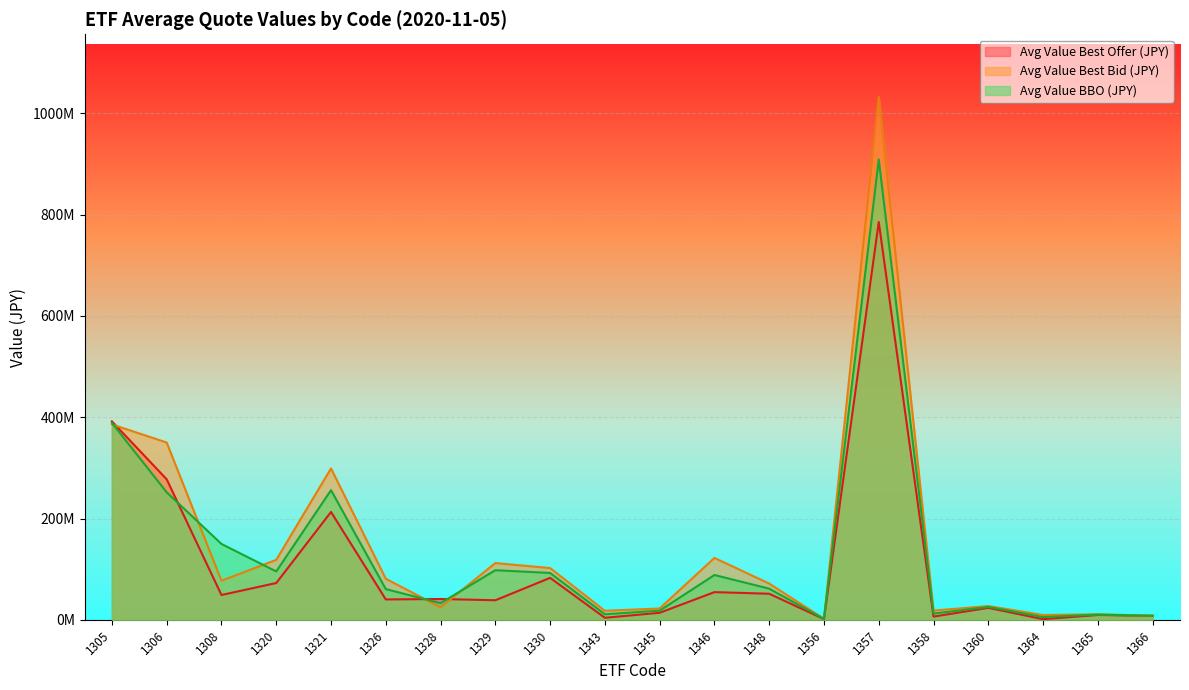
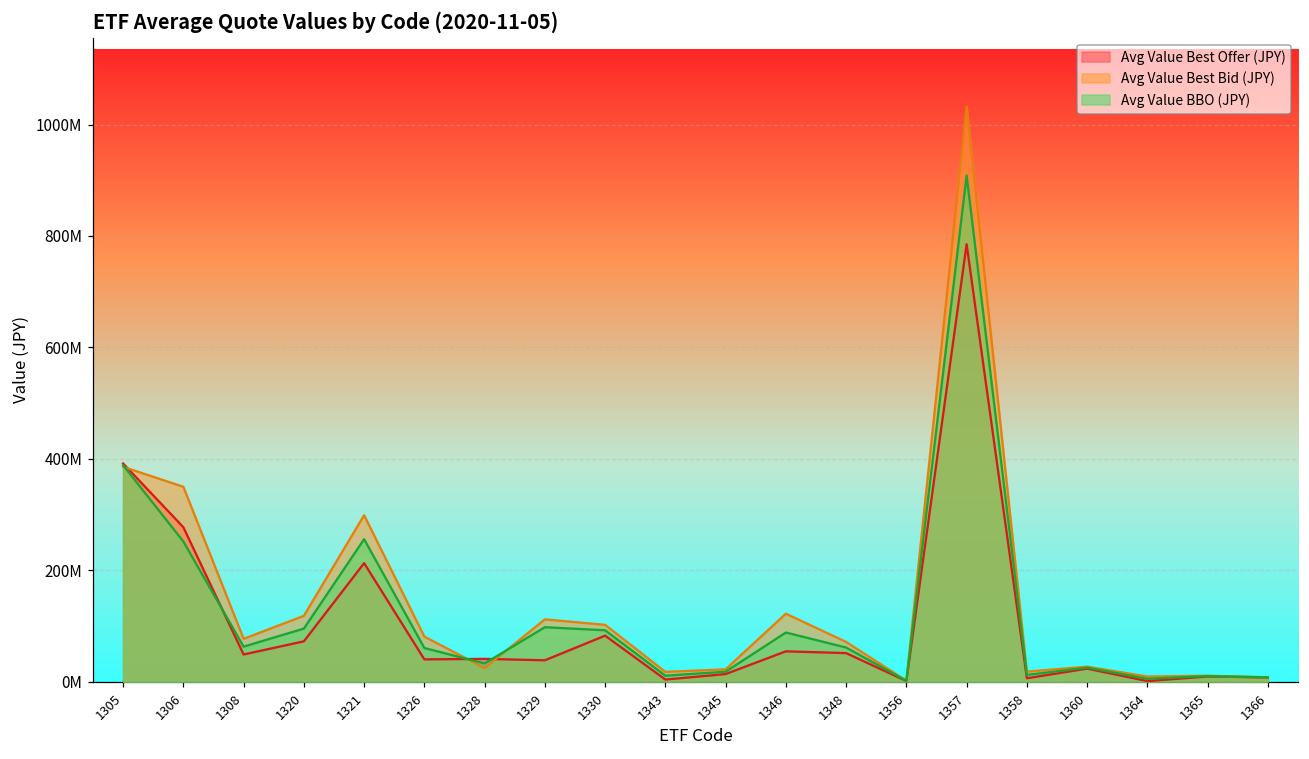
Avg Value BBO (JPY), 1308: 150000000 -> 60000000
